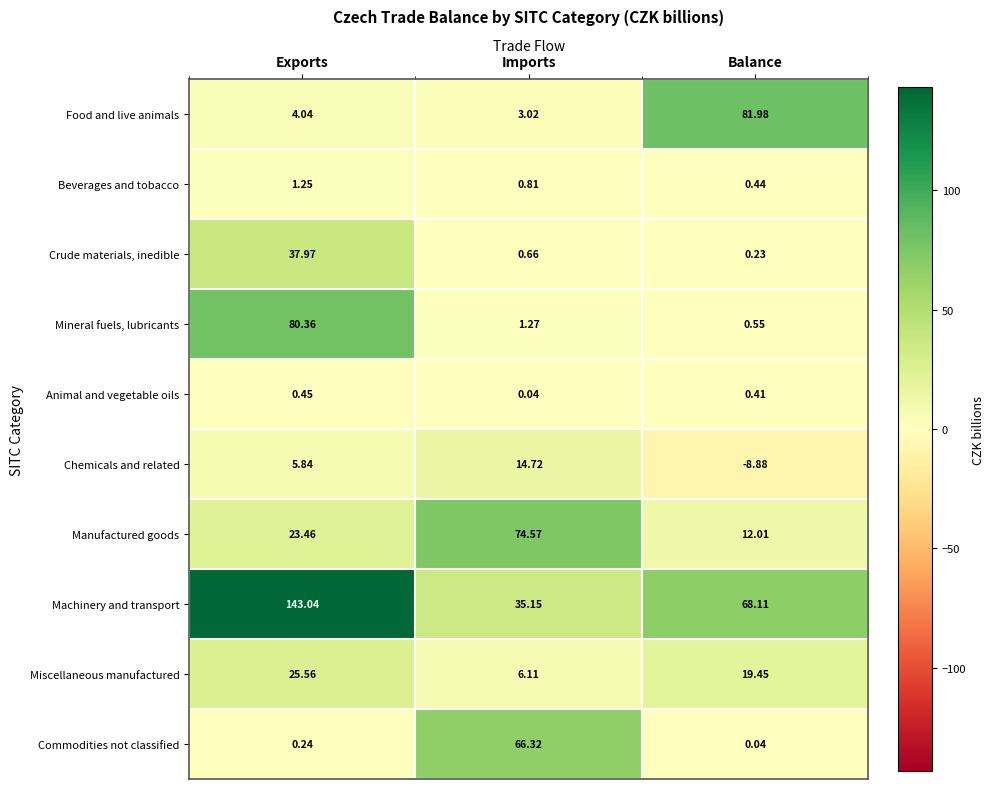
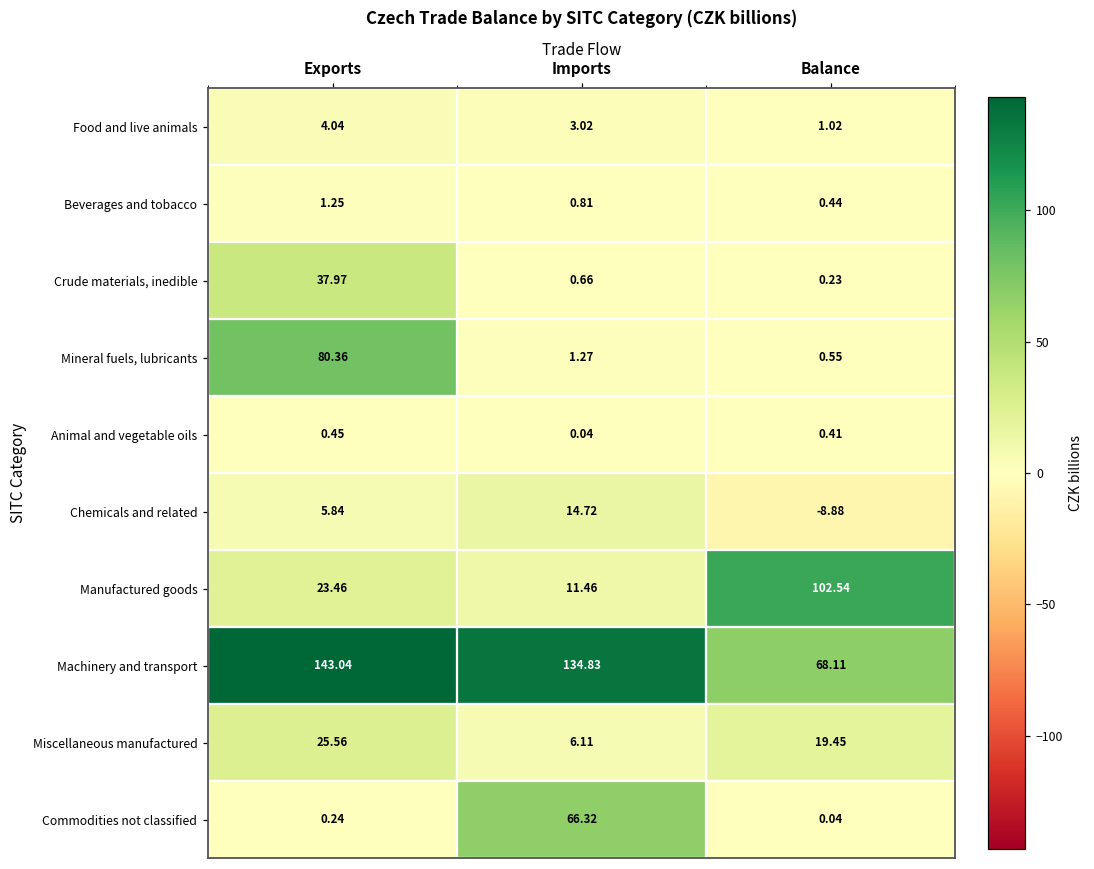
Food and live animals, Balance: 81.98 -> 1.02
Manufactured goods, Imports: 74.57 -> 11.46
Manufactured goods, Balance: 12.01 -> 102.54
Machinery and transport, Imports: 35.15 -> 134.83
